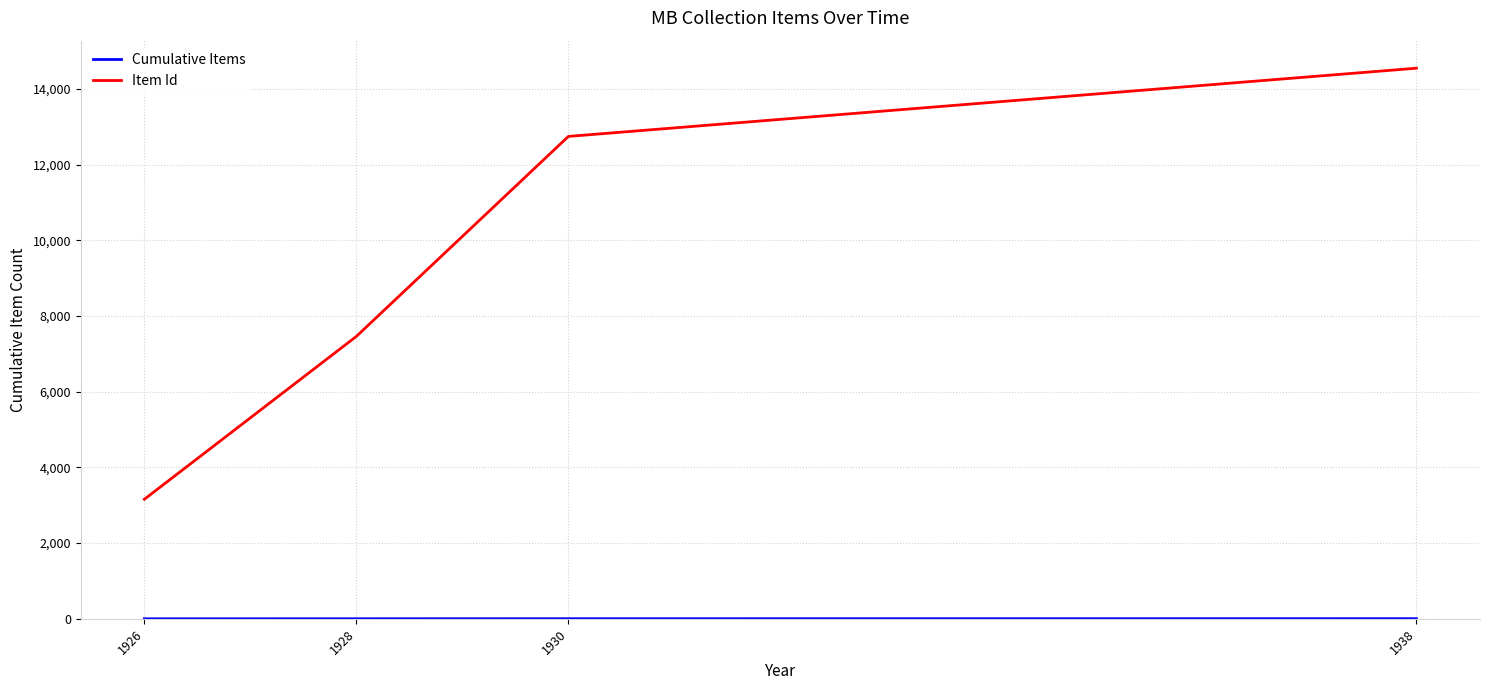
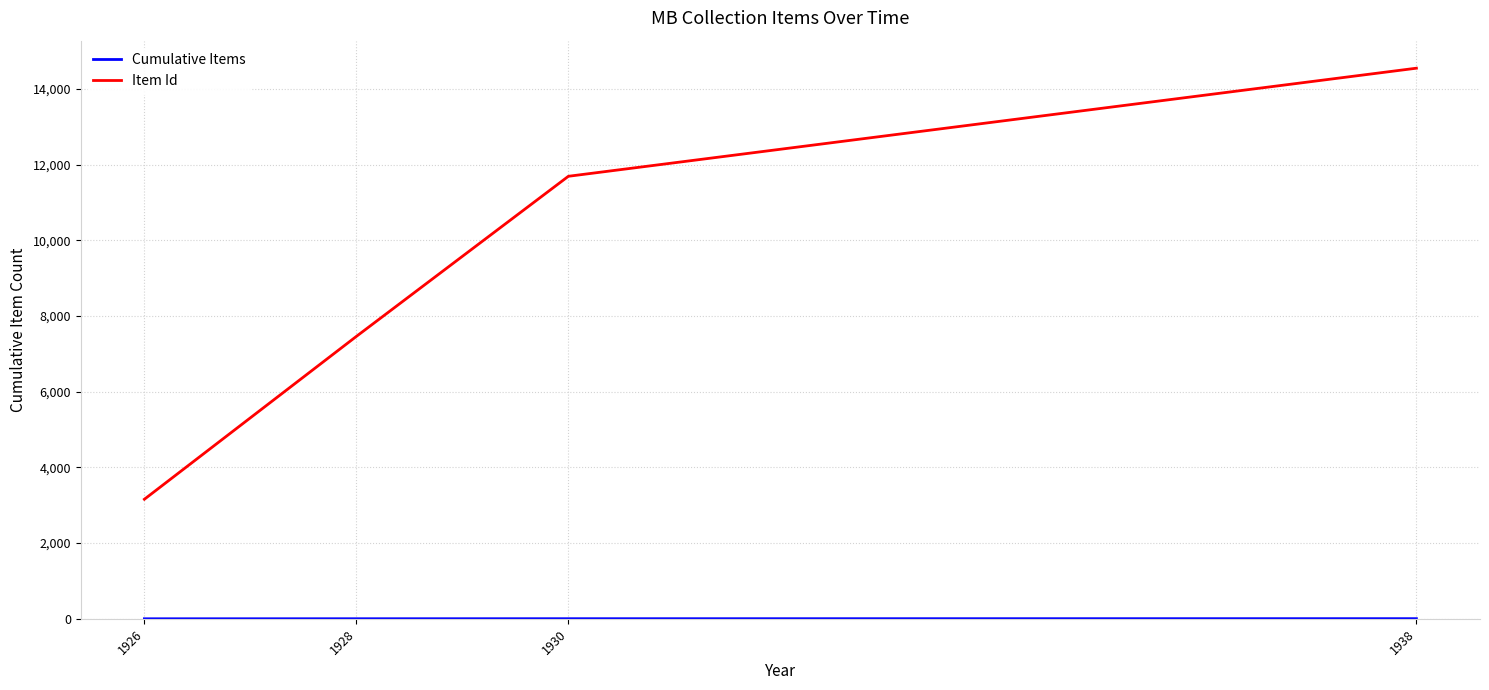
Item Id, 1930: 12,700 -> 11,700
